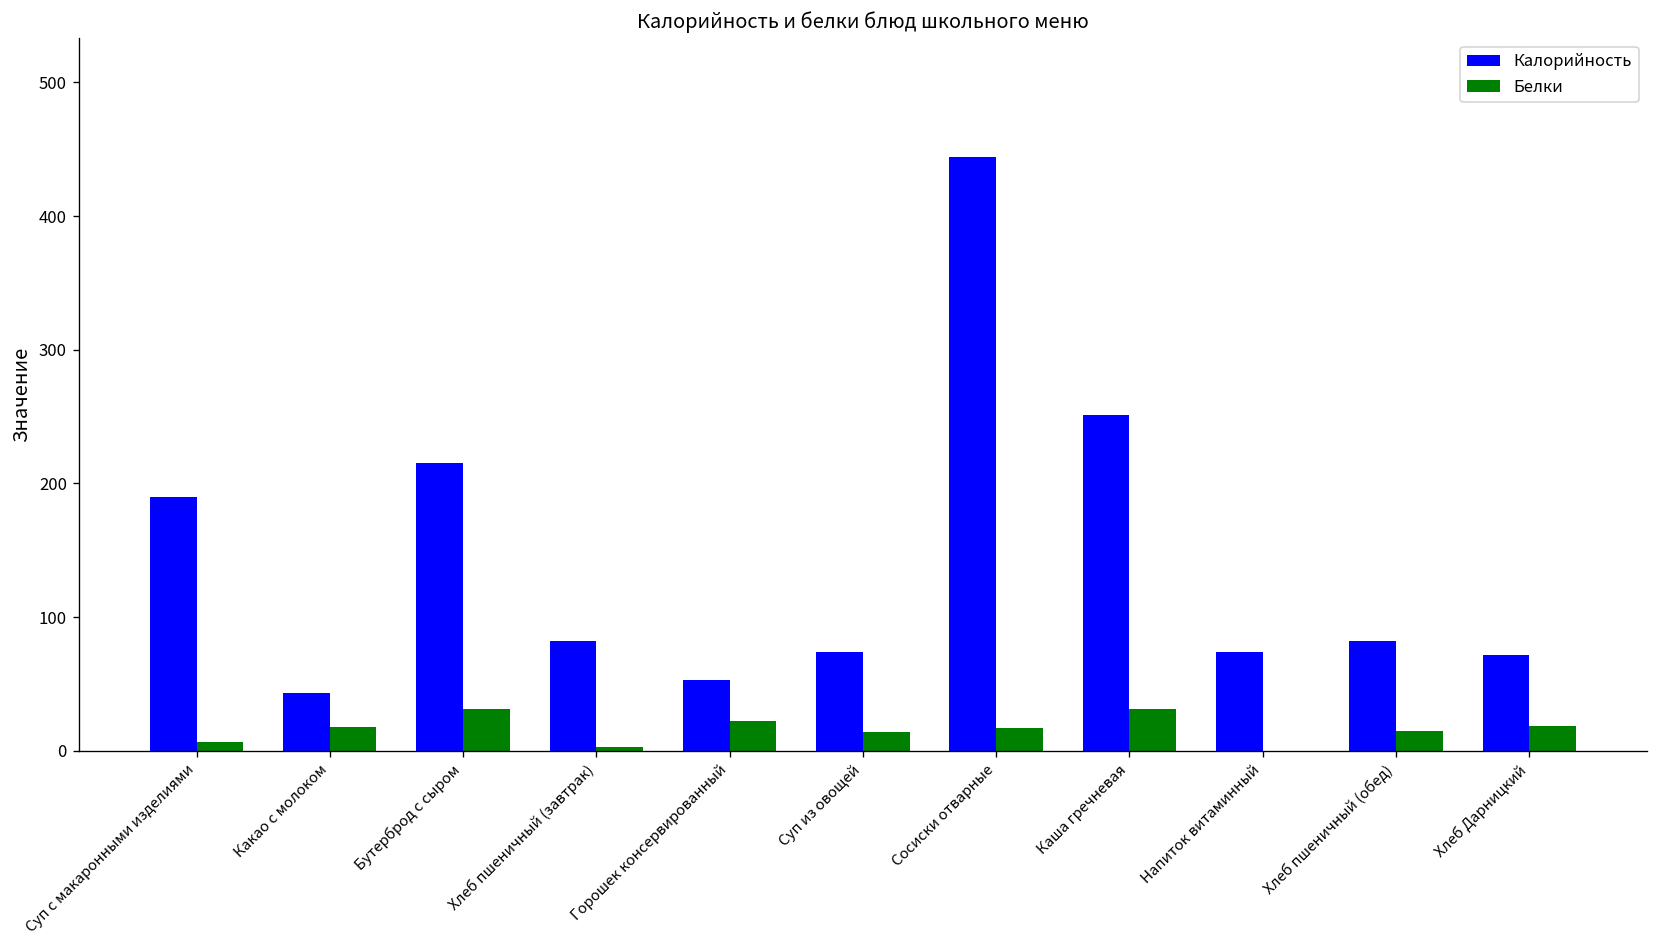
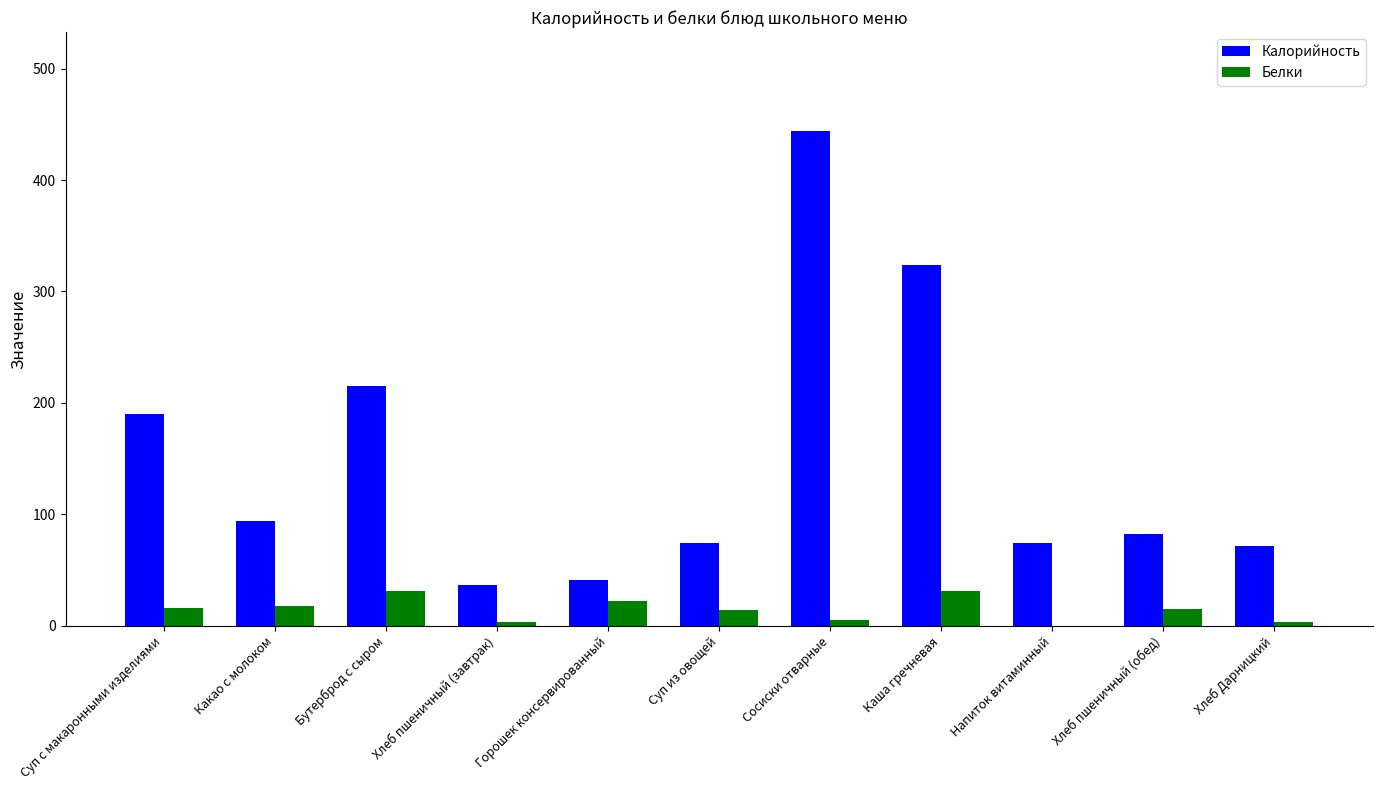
Белки, Суп с макаронными изделиями: 7 -> 16
Калорийность, Какао с молоком: 43 -> 94
Калорийность, Хлеб пшеничный (завтрак): 82 -> 37
Калорийность, Горошек консервированный: 53 -> 41
Белки, Сосиски отварные: 17 -> 5
Калорийность, Каша гречневая: 251 -> 324
Белки, Хлеб Дарницкий: 19 -> 3
